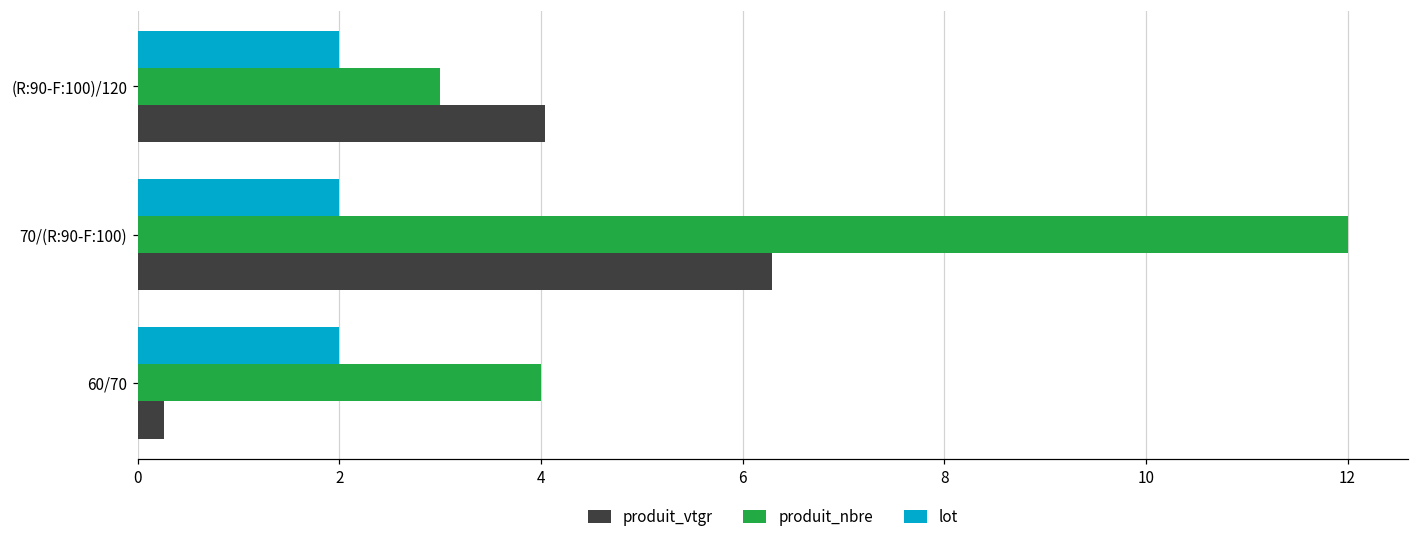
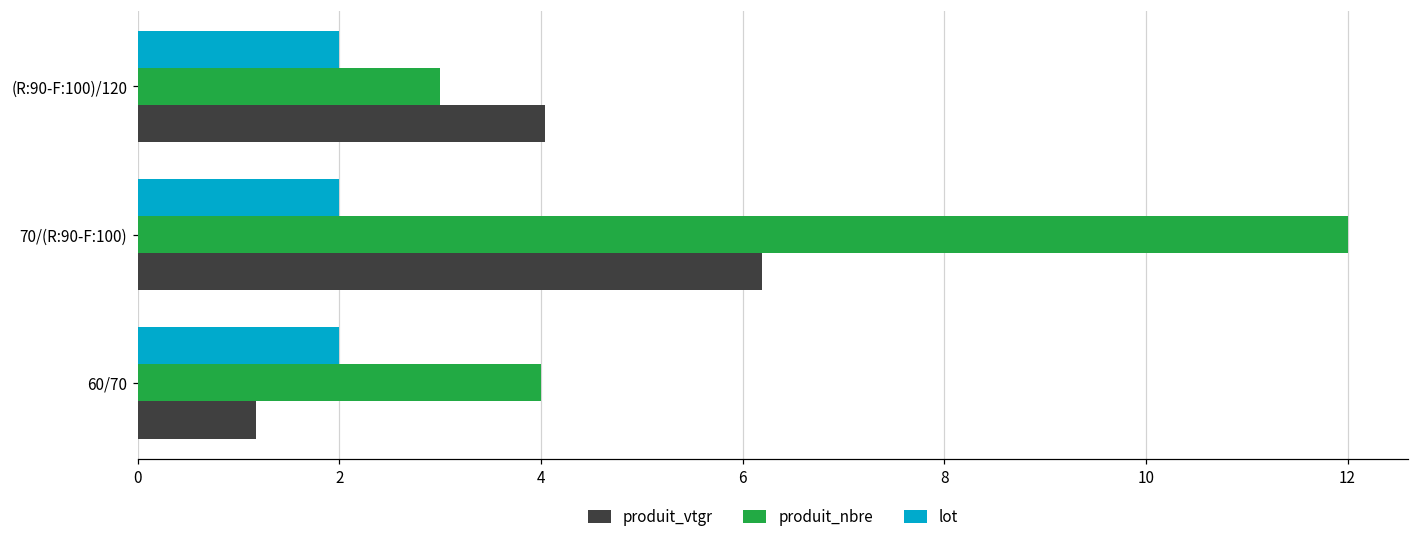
produit_vtgr, 70/(R:90-F:100): 6.3 -> 6.2
produit_vtgr, 60/70: 0.3 -> 1.2
